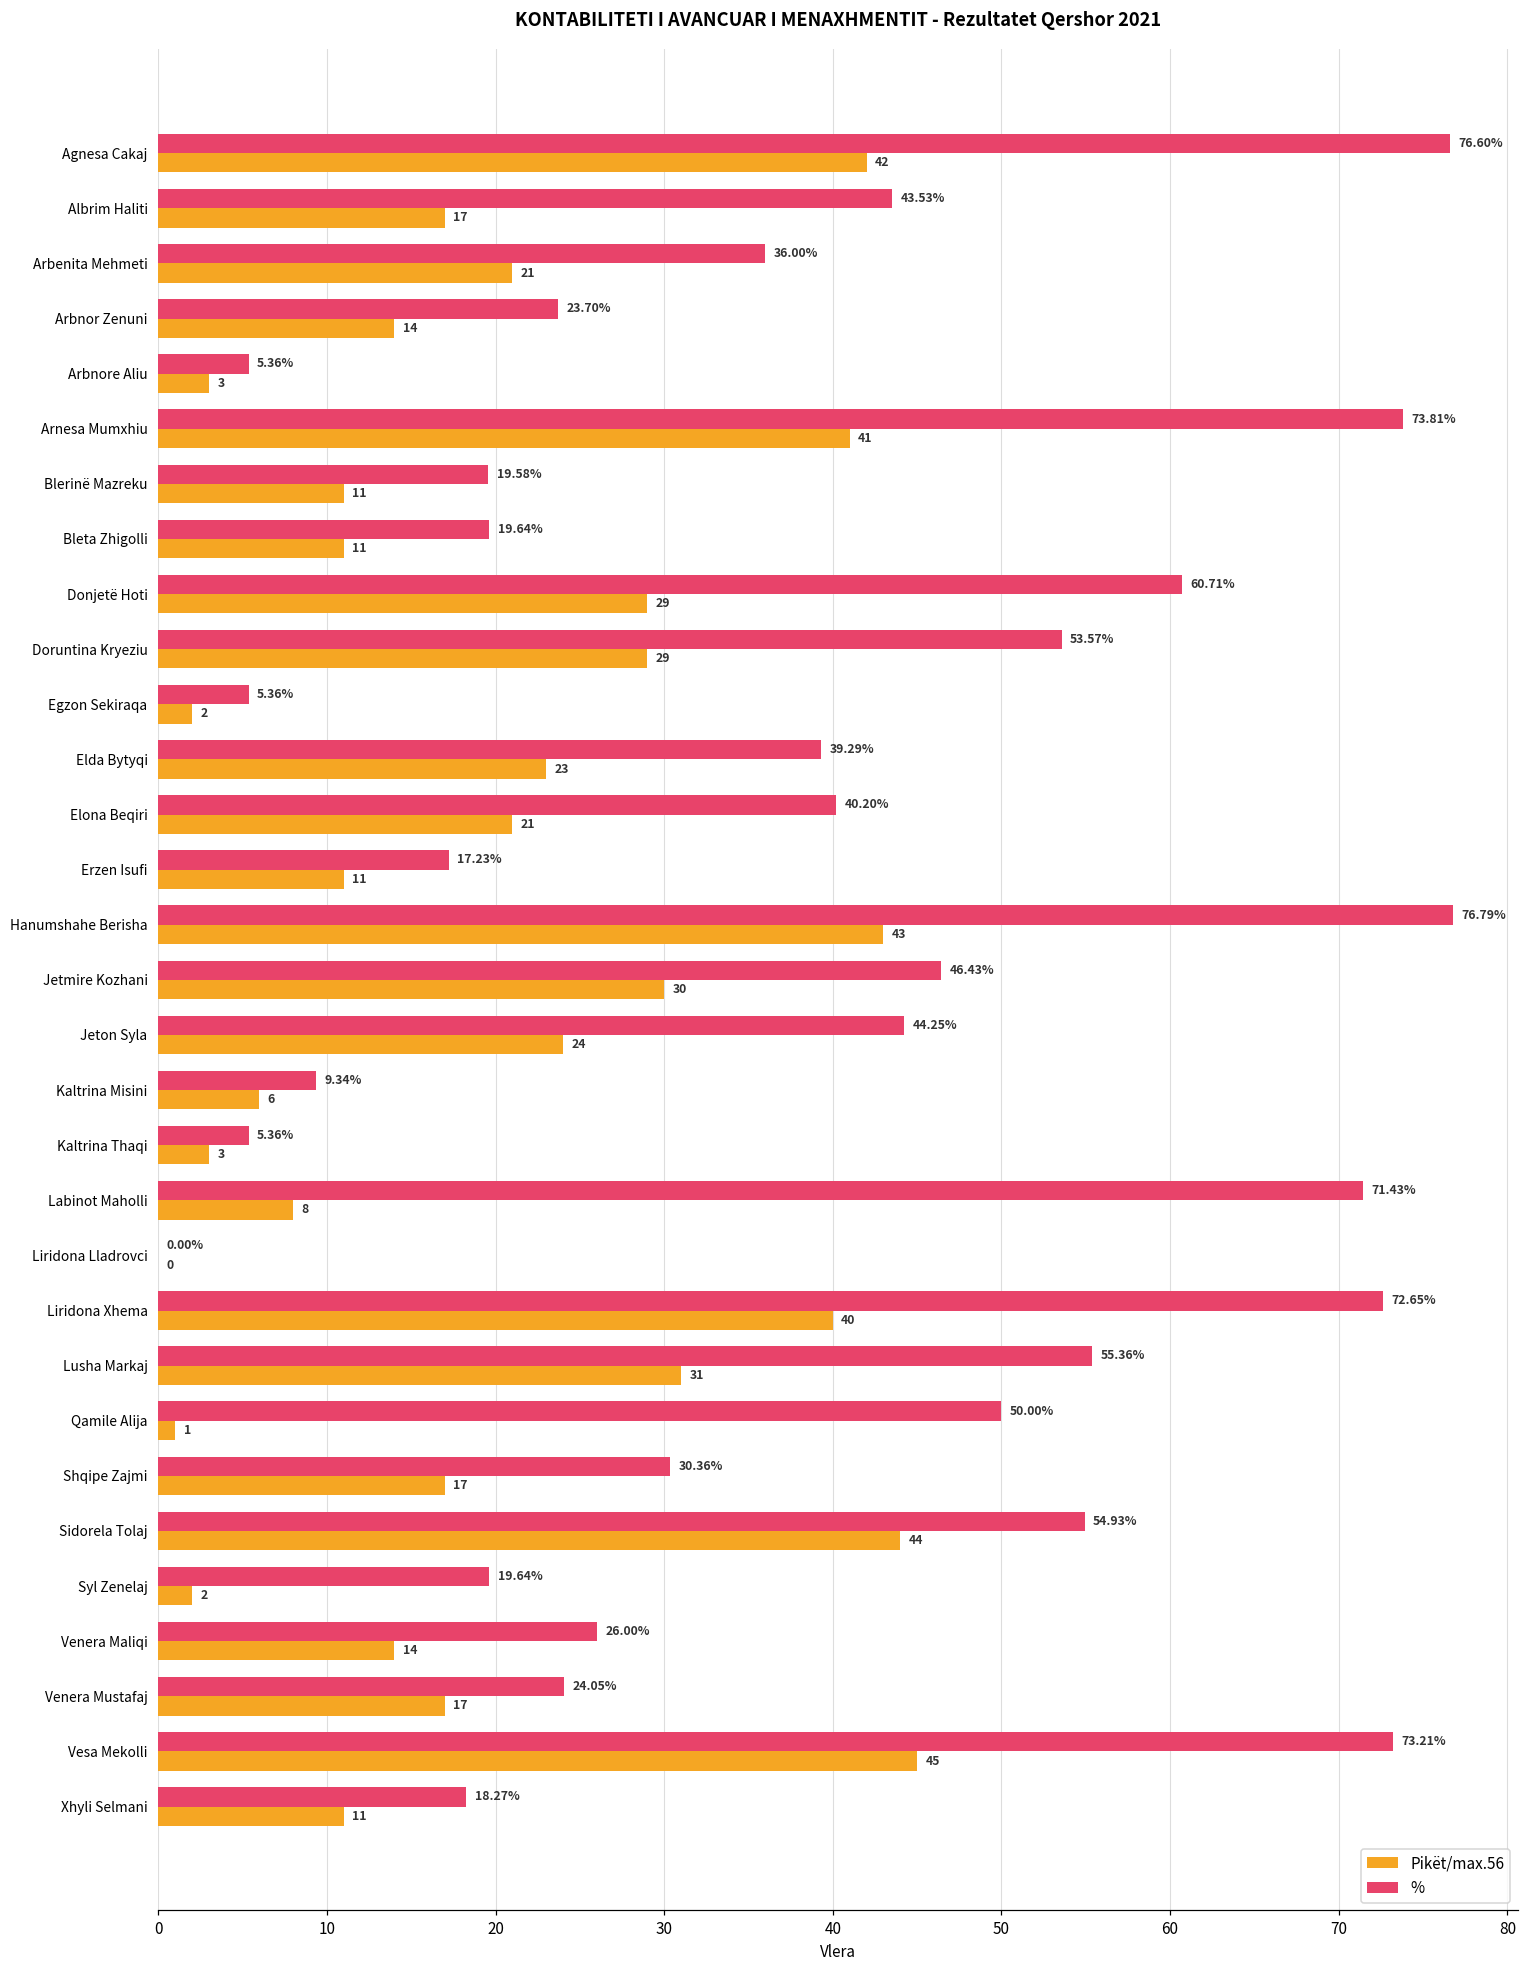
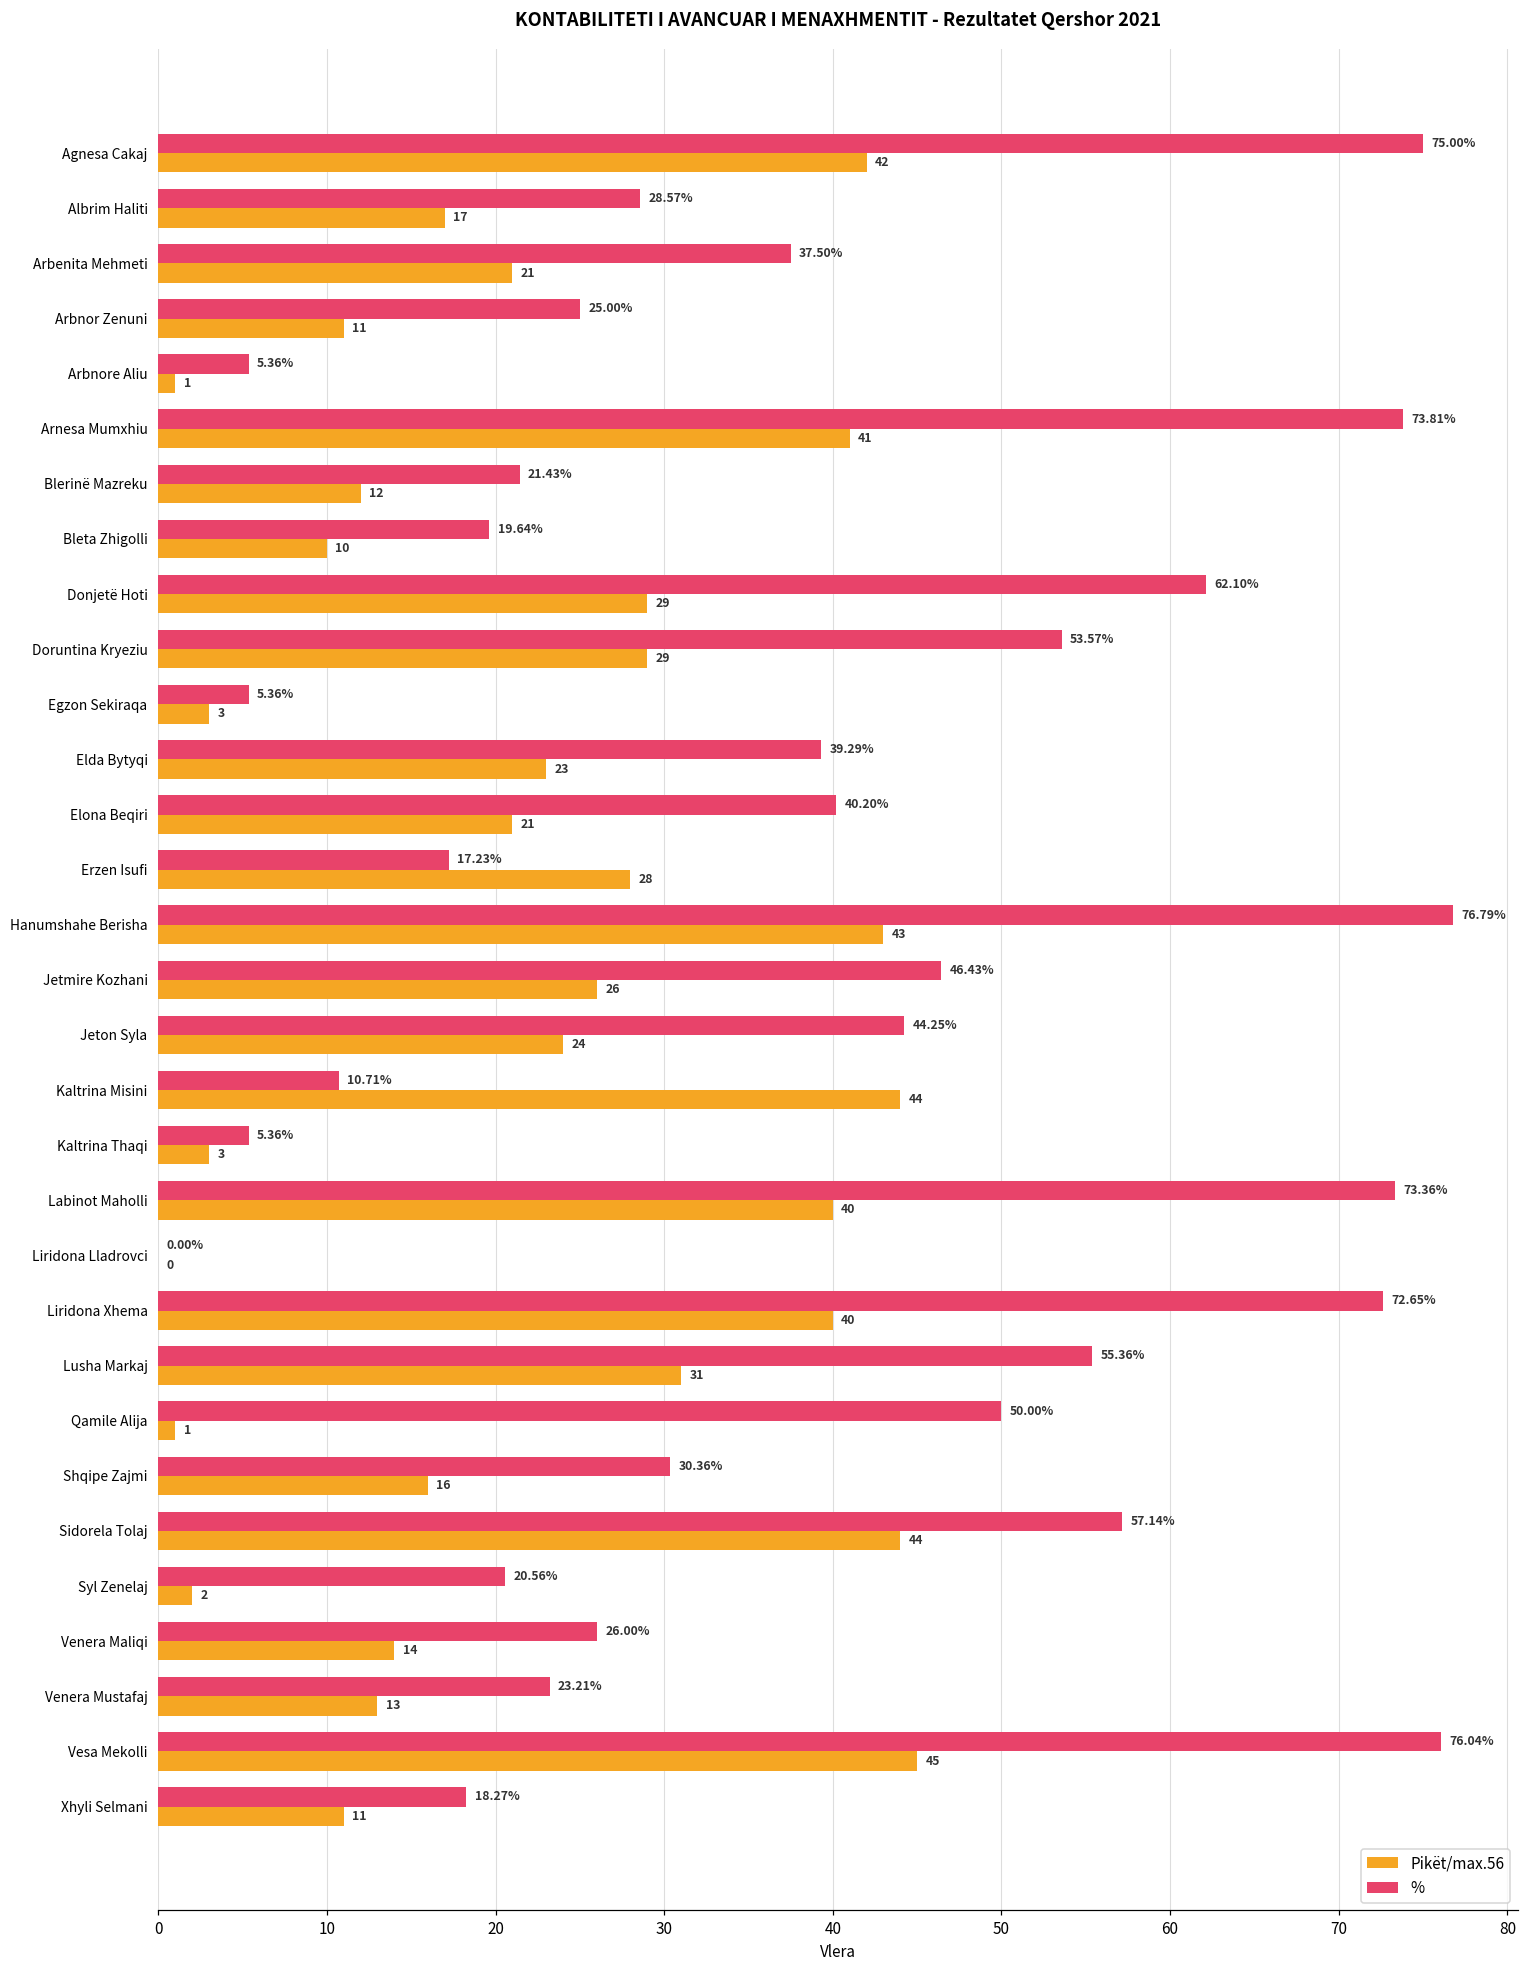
%, Agnesa Cakaj: 76.60% -> 75.00%
%, Albrim Haliti: 43.53% -> 28.57%
%, Arbenita Mehmeti: 36.00% -> 37.50%
%, Arbnor Zenuni: 23.70% -> 25.00%
Pikët/max.56, Arbnor Zenuni: 14 -> 11
Pikët/max.56, Arbnore Aliu: 3 -> 1
%, Blerinë Mazreku: 19.58% -> 21.43%
Pikët/max.56, Blerinë Mazreku: 11 -> 12
Pikët/max.56, Bleta Zhigolli: 11 -> 10
%, Donjetë Hoti: 60.71% -> 62.10%
Pikët/max.56, Egzon Sekiraqa: 2 -> 3
Pikët/max.56, Erzen Isufi: 11 -> 28
Pikët/max.56, Jetmire Kozhani: 30 -> 26
%, Kaltrina Misini: 9.34% -> 10.71%
Pikët/max.56, Kaltrina Misini: 6 -> 44
%, Labinot Maholli: 71.43% -> 73.36%
Pikët/max.56, Labinot Maholli: 8 -> 40
Pikët/max.56, Shqipe Zajmi: 17 -> 16
%, Sidorela Tolaj: 54.93% -> 57.14%
%, Syl Zenelaj: 19.64% -> 20.56%
%, Venera Mustafaj: 24.05% -> 23.21%
Pikët/max.56, Venera Mustafaj: 17 -> 13
%, Vesa Mekolli: 73.21% -> 76.04%
